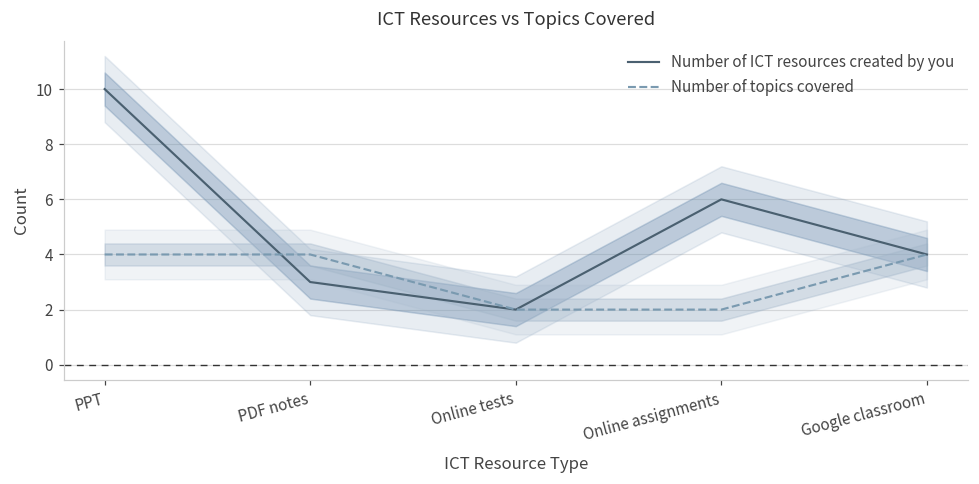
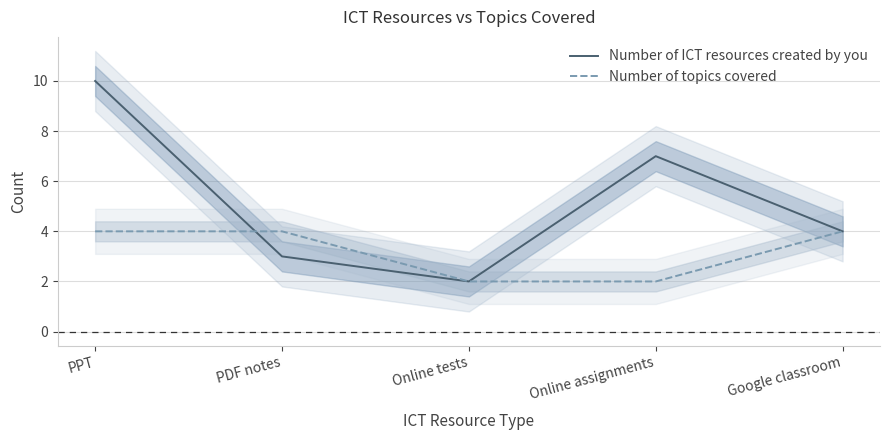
Number of ICT resources created by you, Online assignments: 6 -> 7
